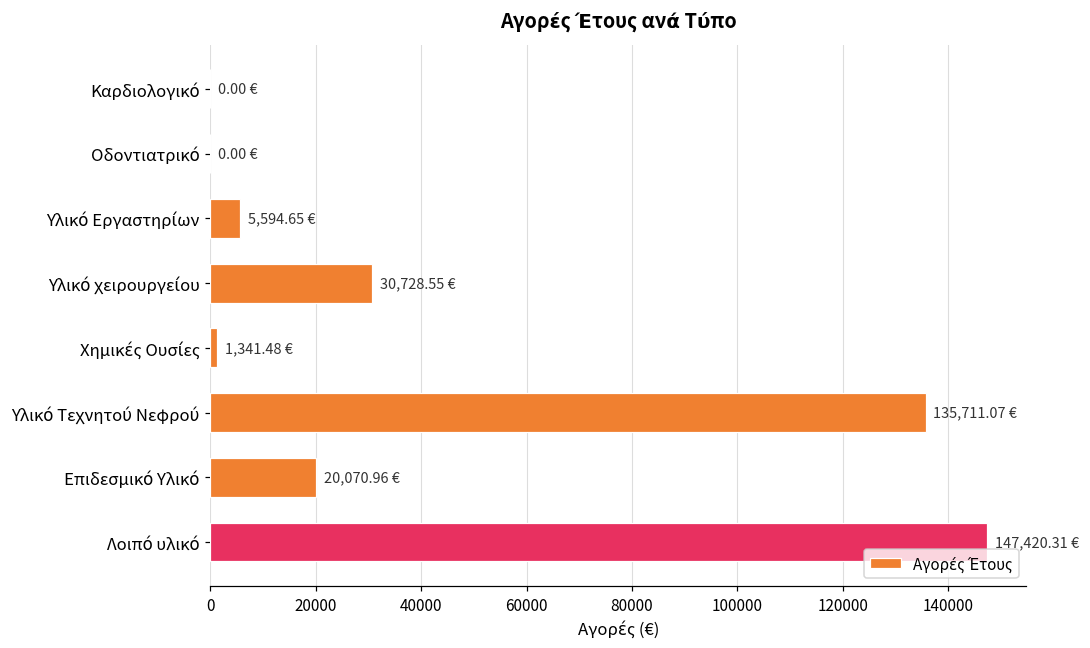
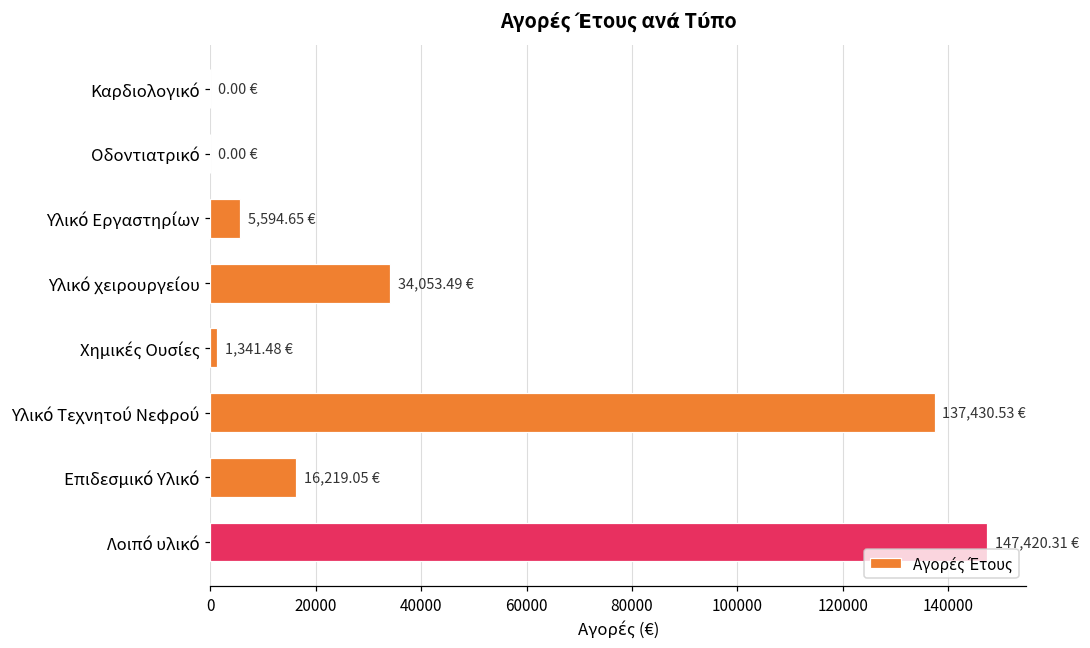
Υλικό χειρουργείου: 30,728.55 -> 34,053.49
Υλικό Τεχνητού Νεφρού: 135,711.07 -> 137,430.53
Επιδεσμικό Υλικό: 20,070.96 -> 16,219.05
